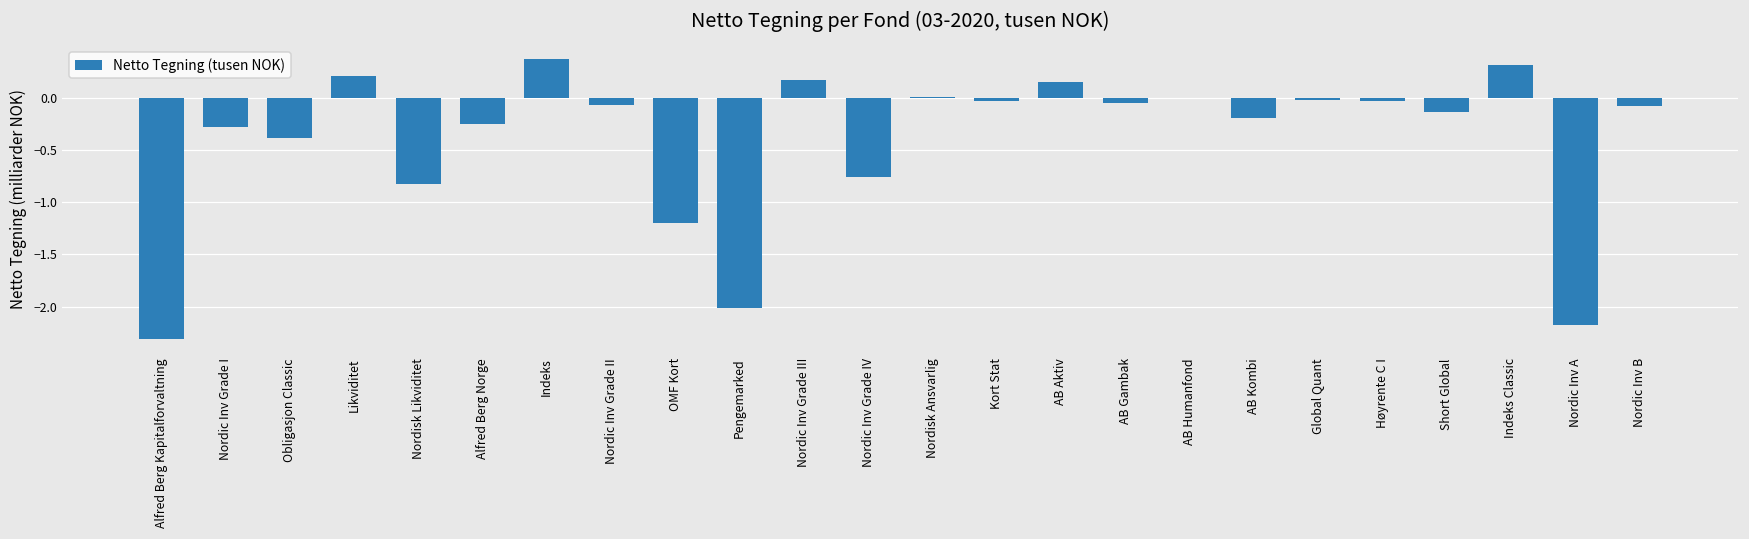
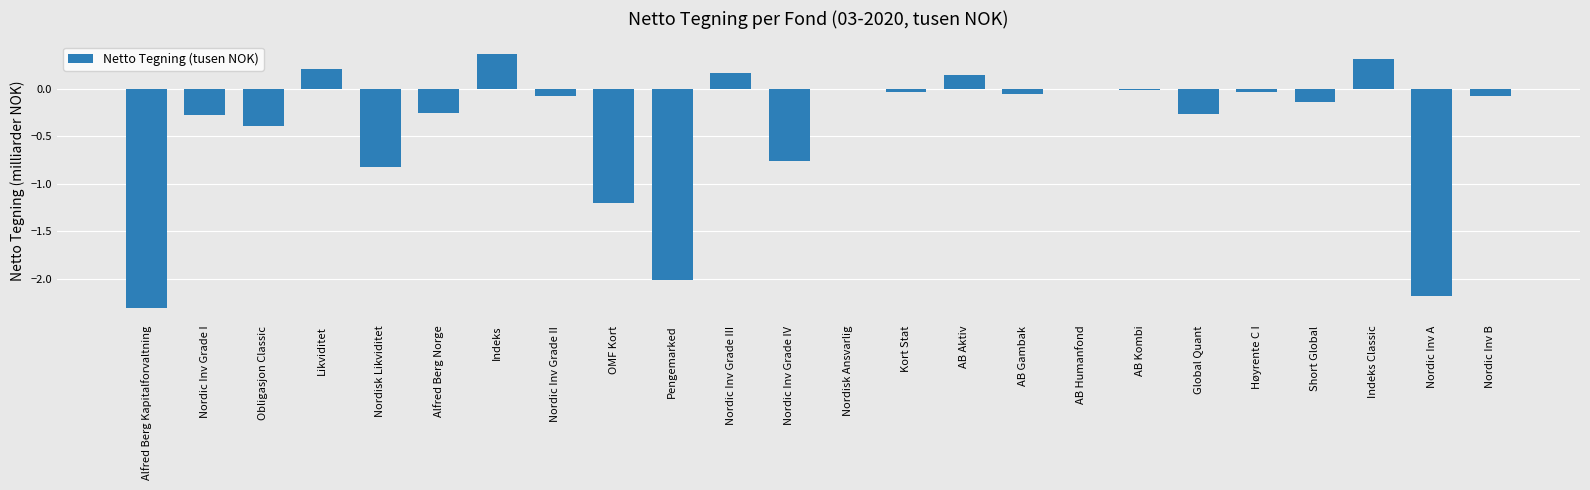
AB Kombi: -0.2 -> 0.0
Global Quant: 0.0 -> -0.3
